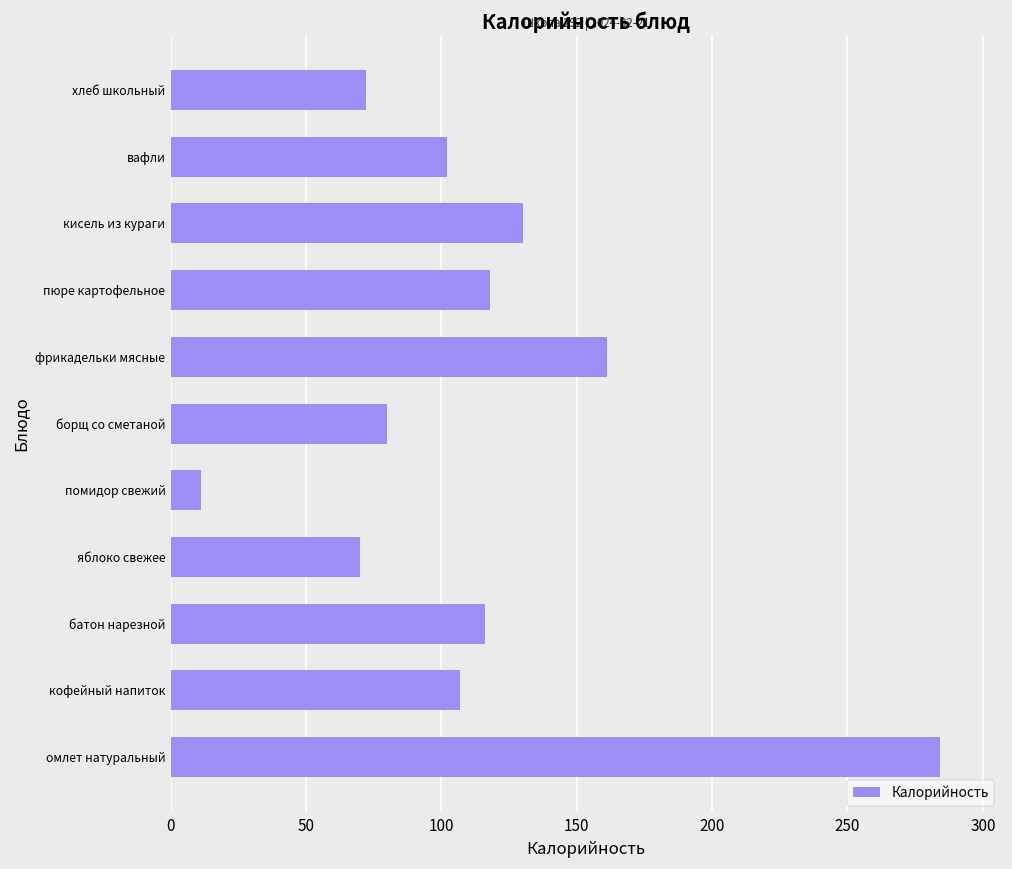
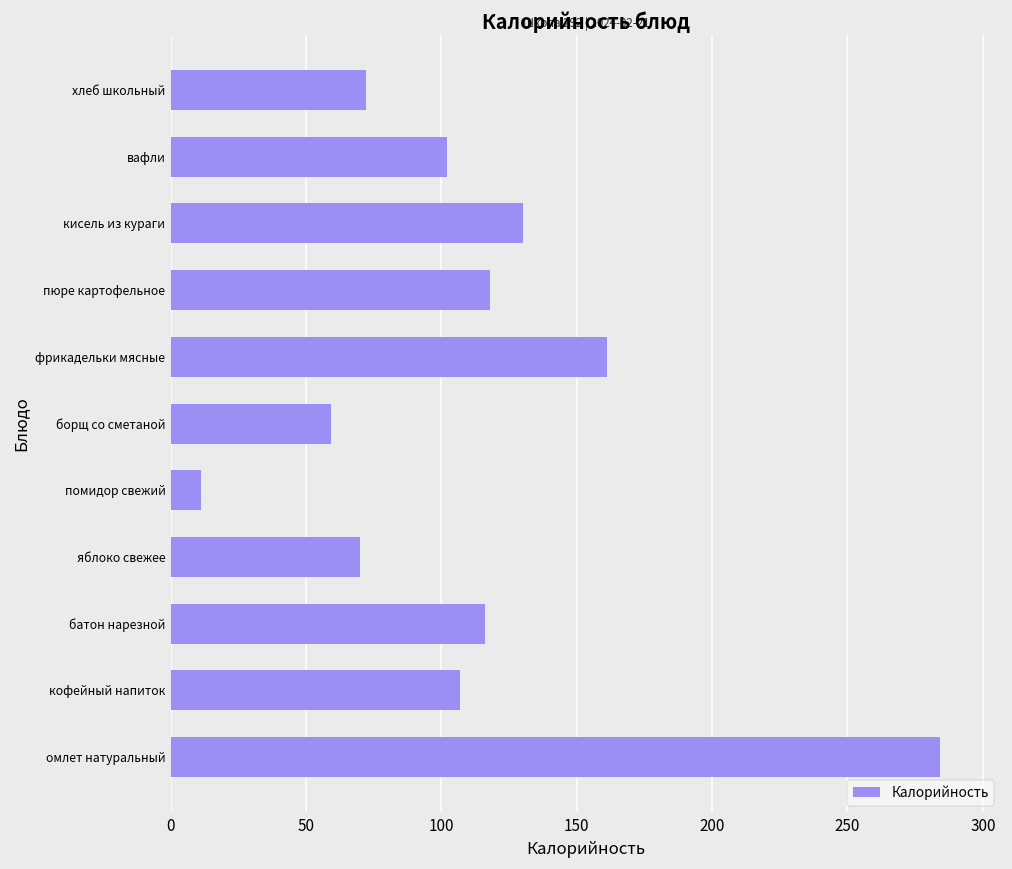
борщ со сметаной: 80 -> 59
